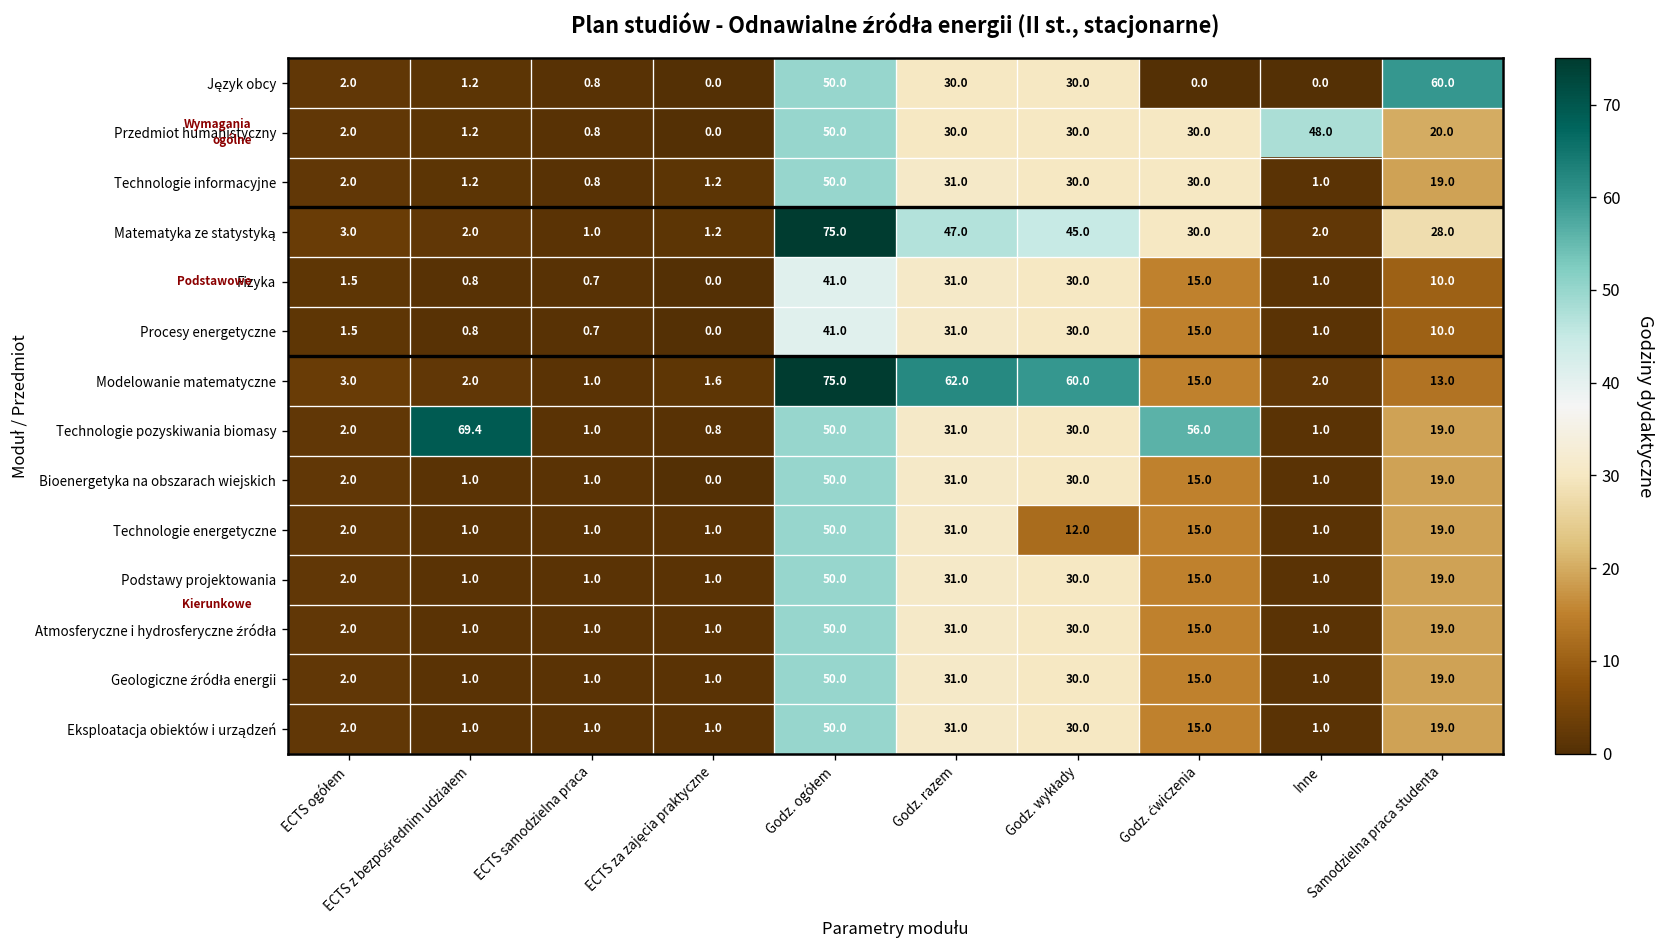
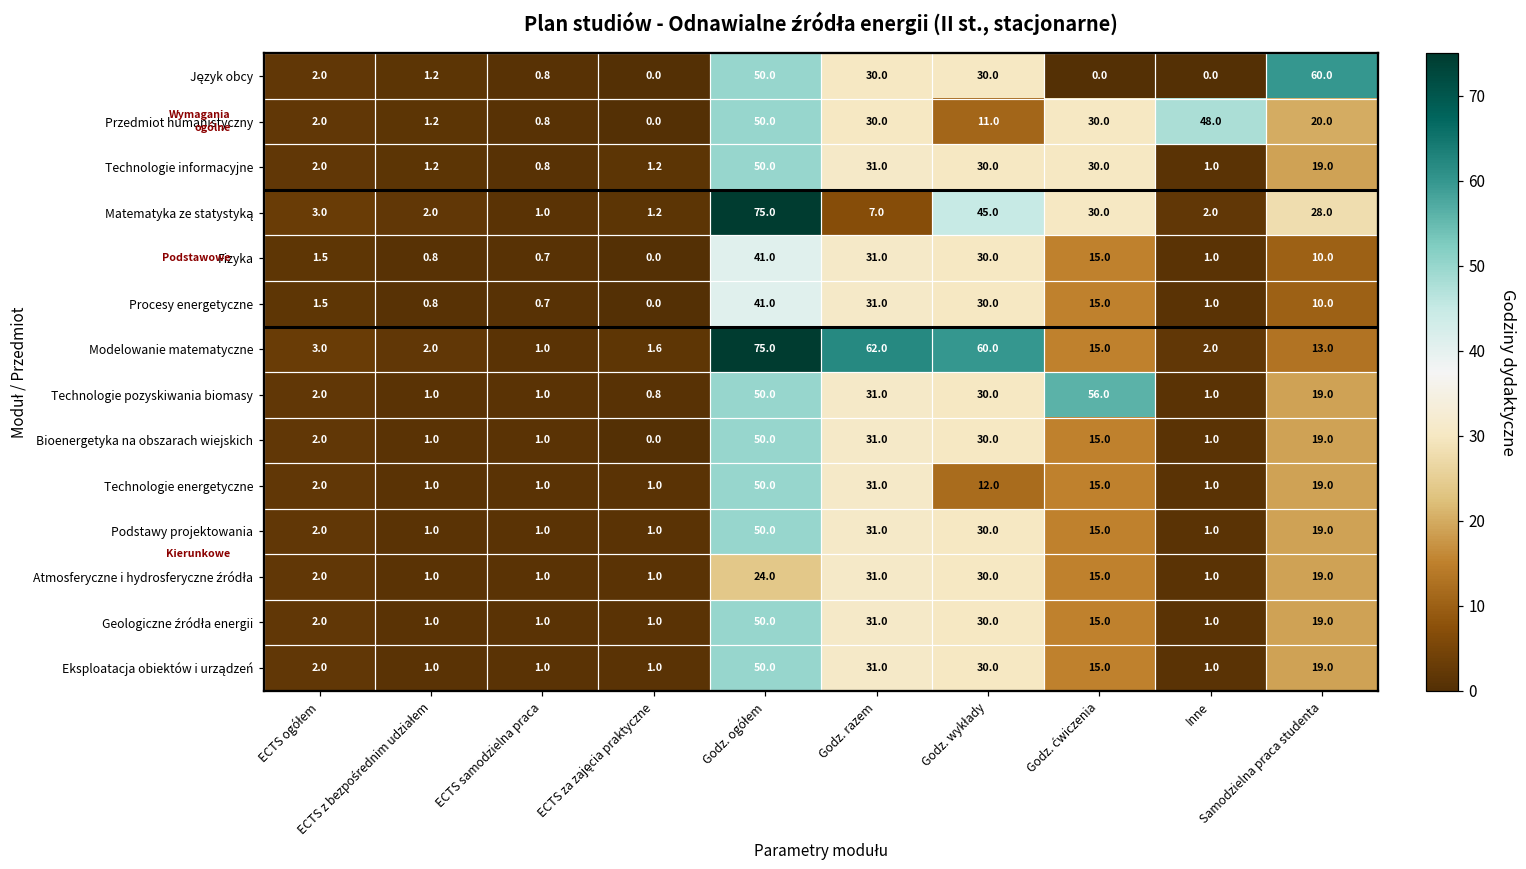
Przedmiot humanistyczny, Godz. wykłady: 30.0 -> 11.0
Matematyka ze statystyką, Godz. razem: 47.0 -> 7.0
Technologie pozyskiwania biomasy, ECTS z bezpośrednim udziałem: 69.4 -> 1.0
Atmosferyczne i hydrosferyczne źródła, Godz. ogółem: 50.0 -> 24.0
